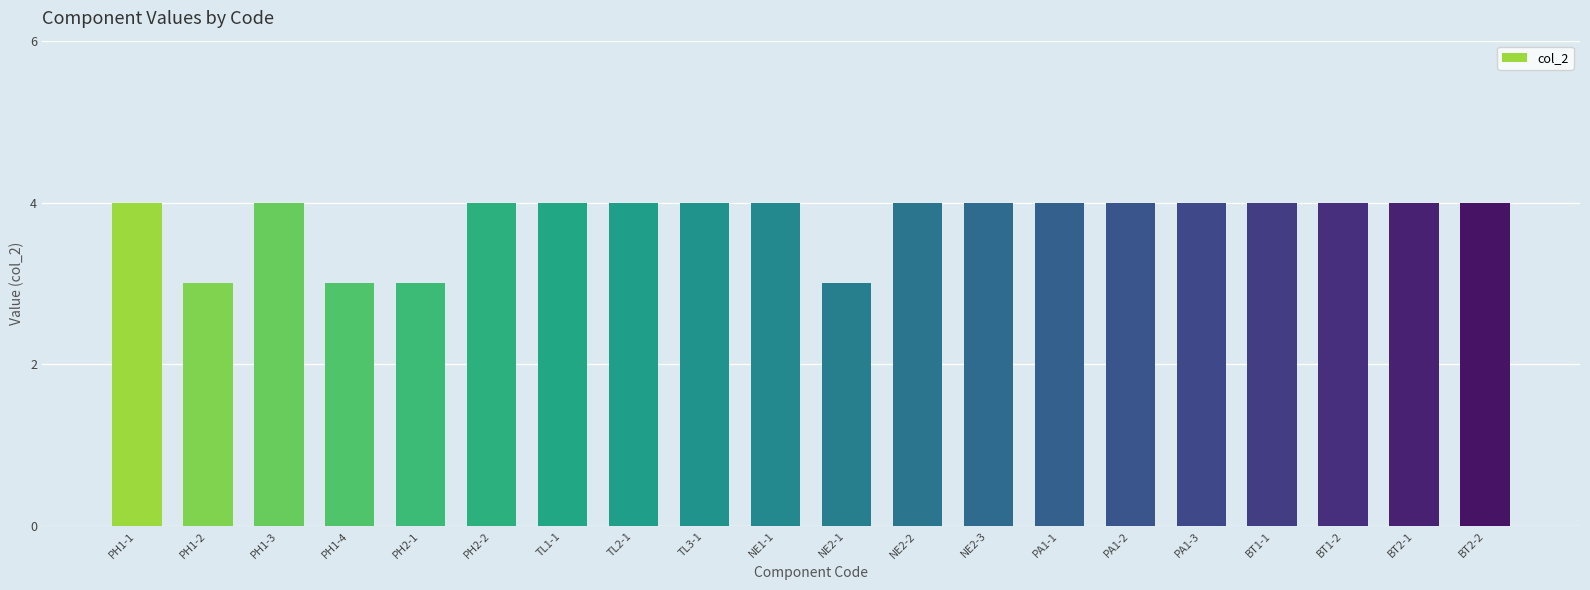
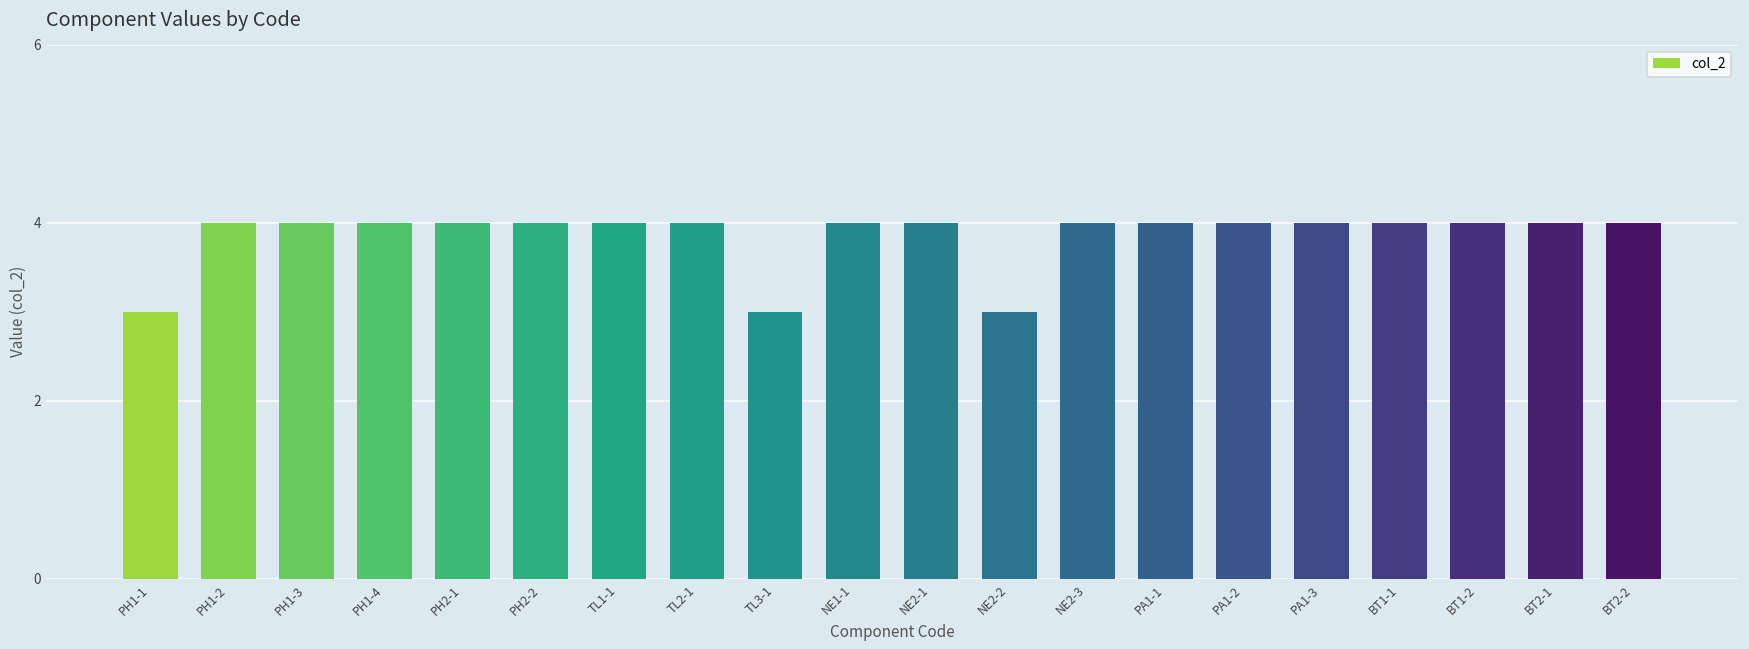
PH1-1: 4 -> 3
PH1-2: 3 -> 4
PH1-4: 3 -> 4
PH2-1: 3 -> 4
TL3-1: 4 -> 3
NE2-1: 3 -> 4
NE2-2: 4 -> 3
